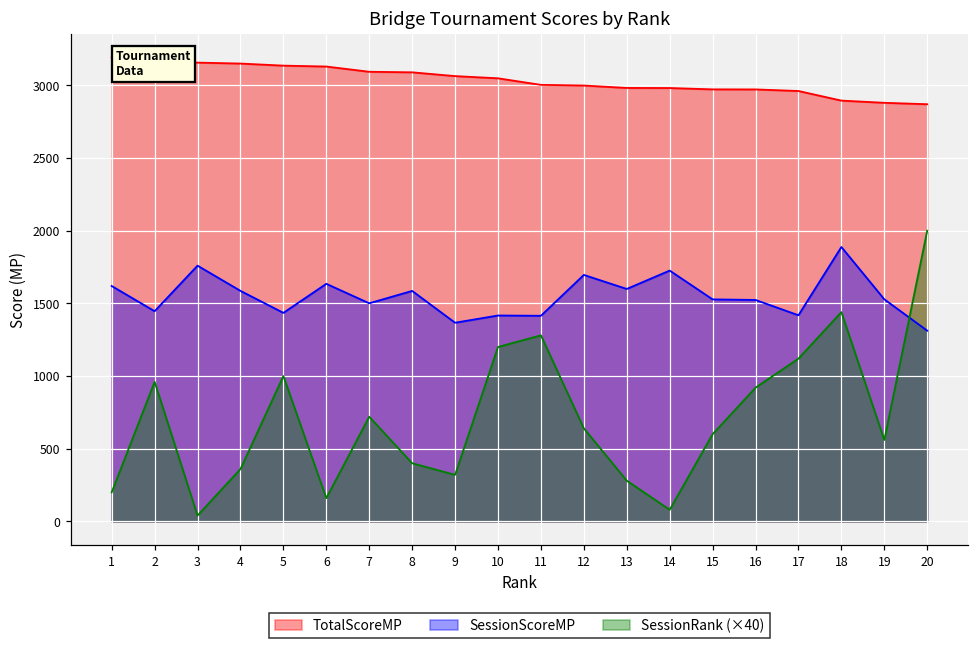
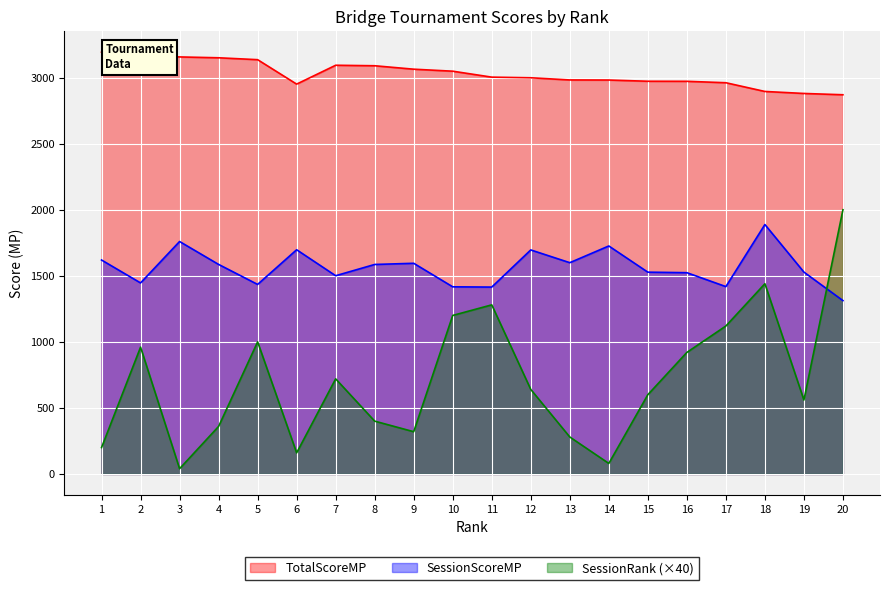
TotalScoreMP, 6: 3130 -> 2950
SessionScoreMP, 6: 1630 -> 1700
SessionScoreMP, 9: 1370 -> 1590
